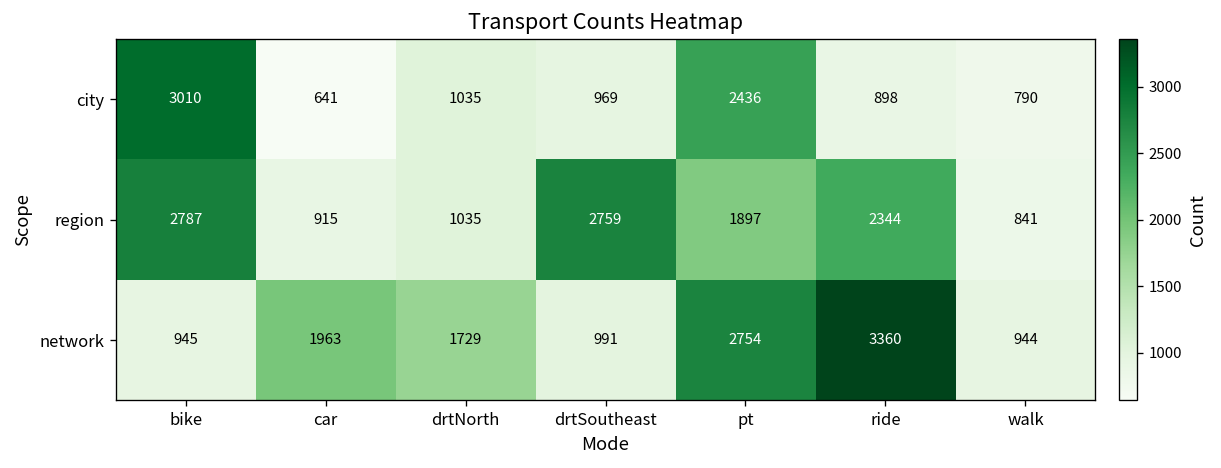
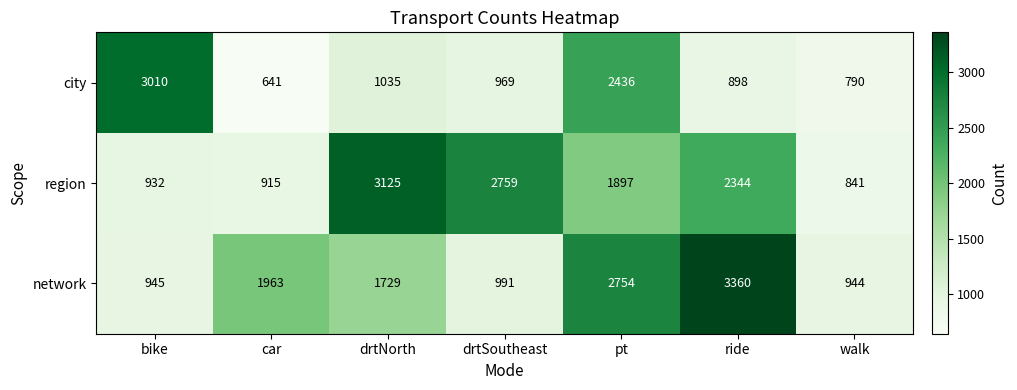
region, bike: 2787 -> 932
region, drtNorth: 1035 -> 3125
